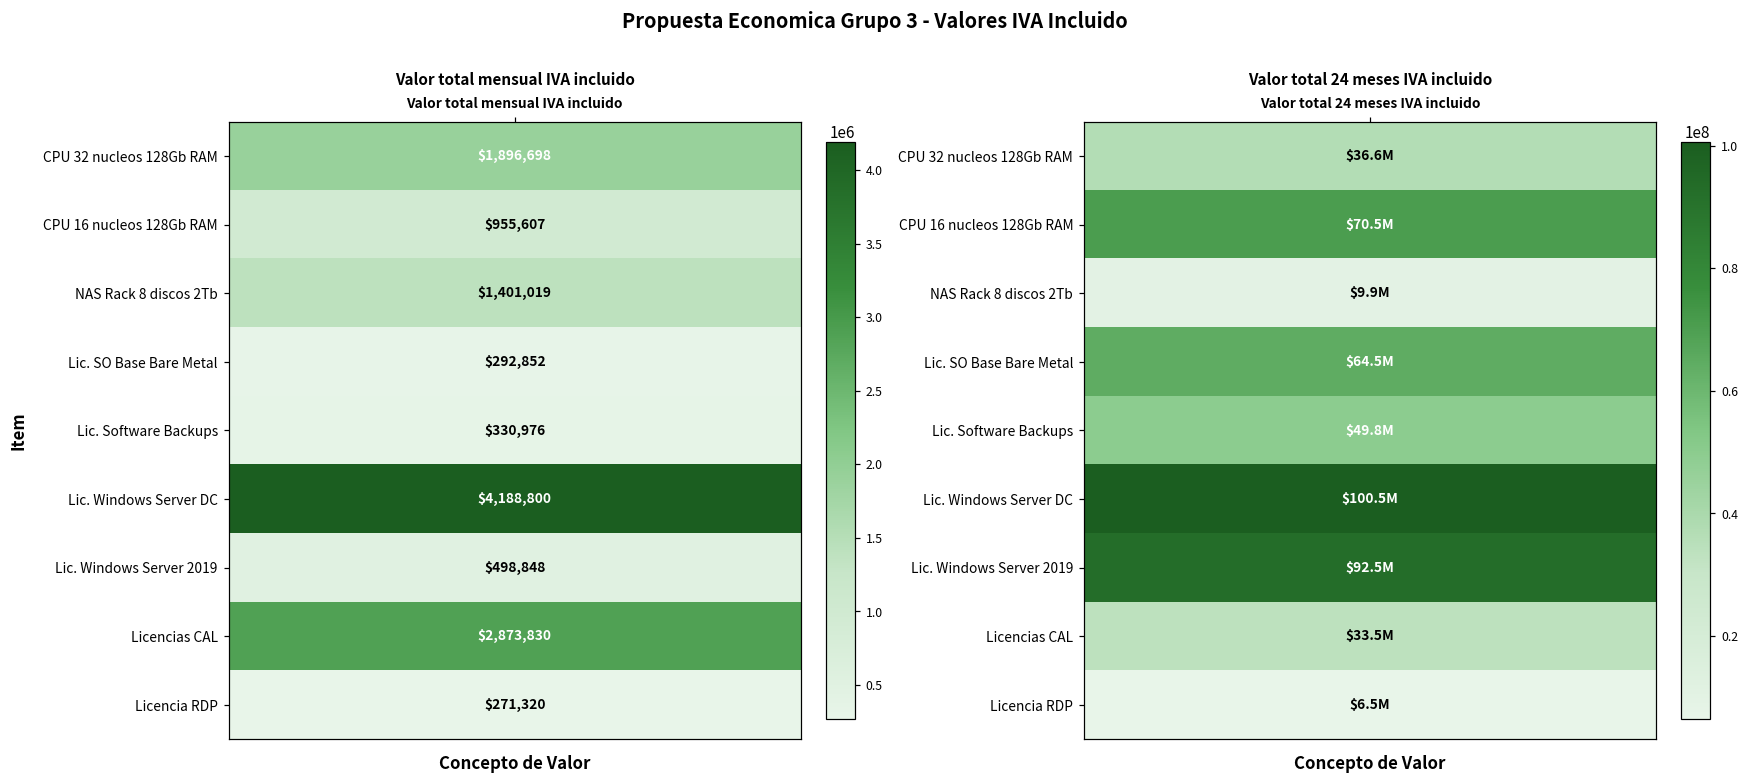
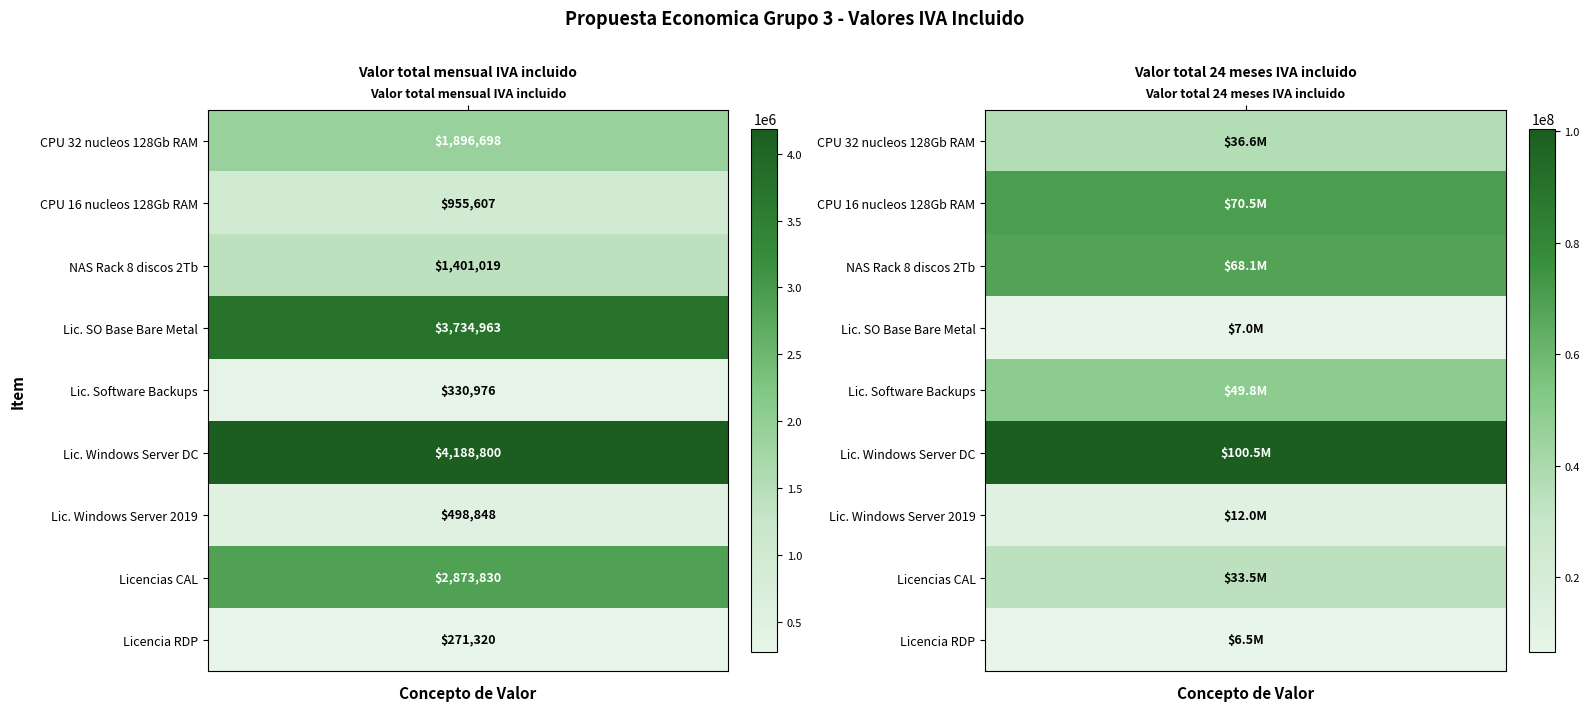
Valor total mensual IVA incluido, Lic. SO Base Bare Metal, Valor total mensual IVA incluido: $292,852 -> $3,734,963
Valor total 24 meses IVA incluido, NAS Rack 8 discos 2Tb, Valor total 24 meses IVA incluido: $9.9M -> $68.1M
Valor total 24 meses IVA incluido, Lic. SO Base Bare Metal, Valor total 24 meses IVA incluido: $64.5M -> $7.0M
Valor total 24 meses IVA incluido, Lic. Windows Server 2019, Valor total 24 meses IVA incluido: $92.5M -> $12.0M
